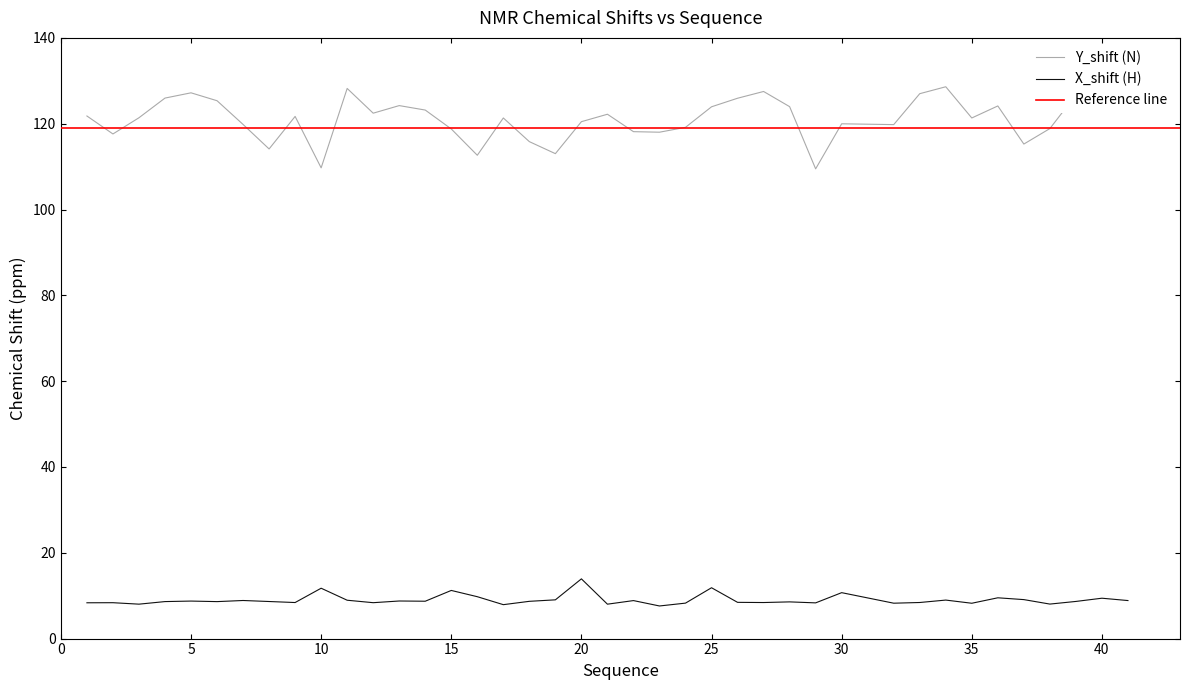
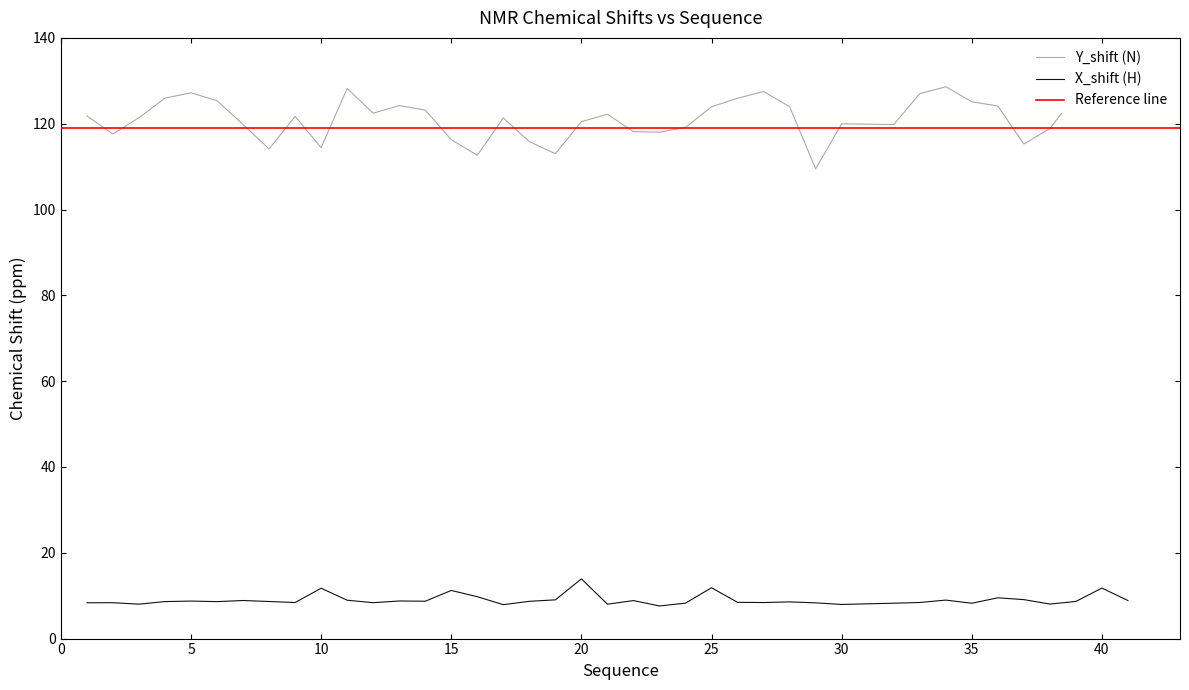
Y_shift (N), 10: 110 -> 114
Y_shift (N), 15: 119 -> 116
X_shift (H), 30: 11 -> 8
Y_shift (N), 35: 121 -> 125
X_shift (H), 40: 9 -> 12
